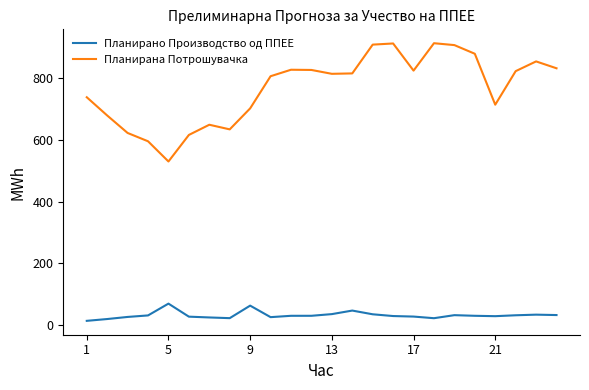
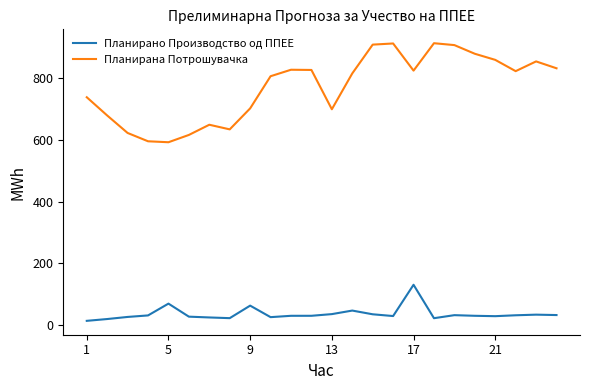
Планирана Потрошувачка, 5: 530 -> 590
Планирана Потрошувачка, 13: 810 -> 700
Планирано Производство од ППЕЕ, 17: 30 -> 130
Планирана Потрошувачка, 21: 710 -> 860
